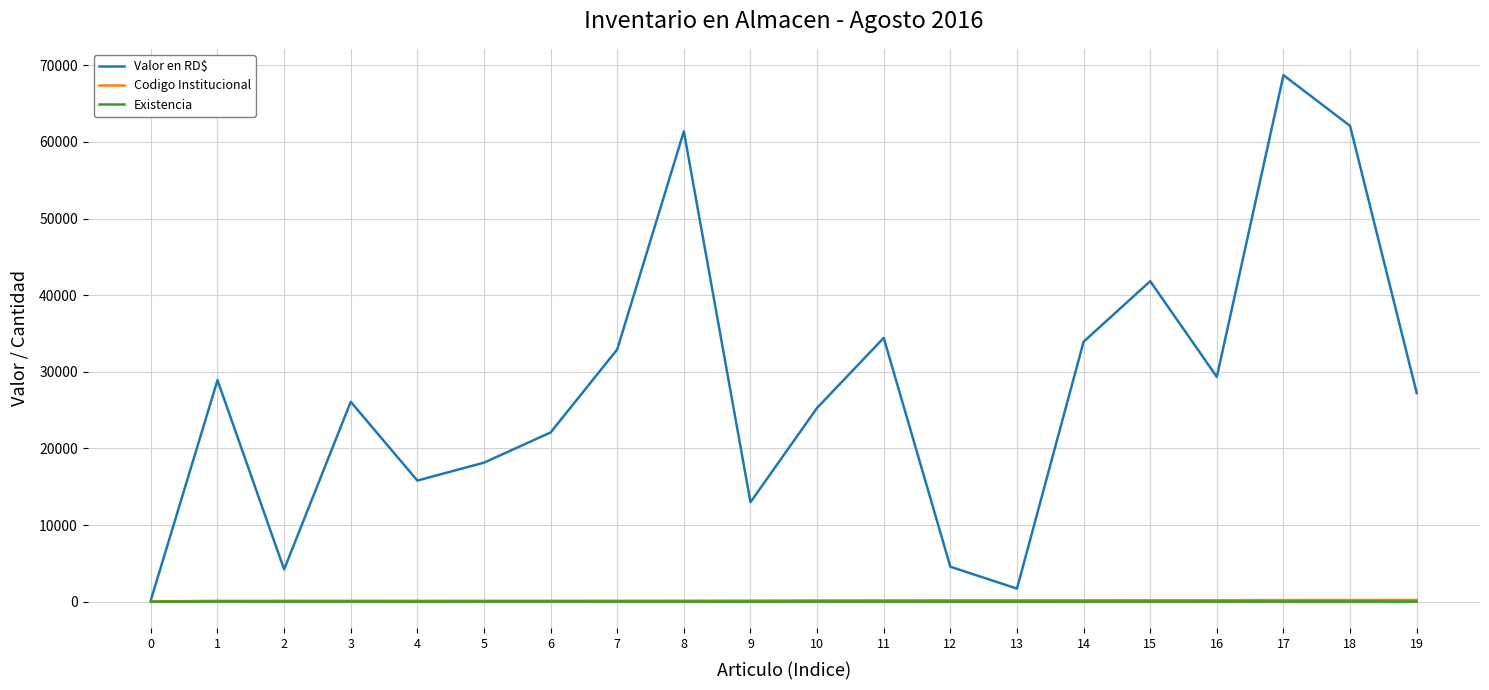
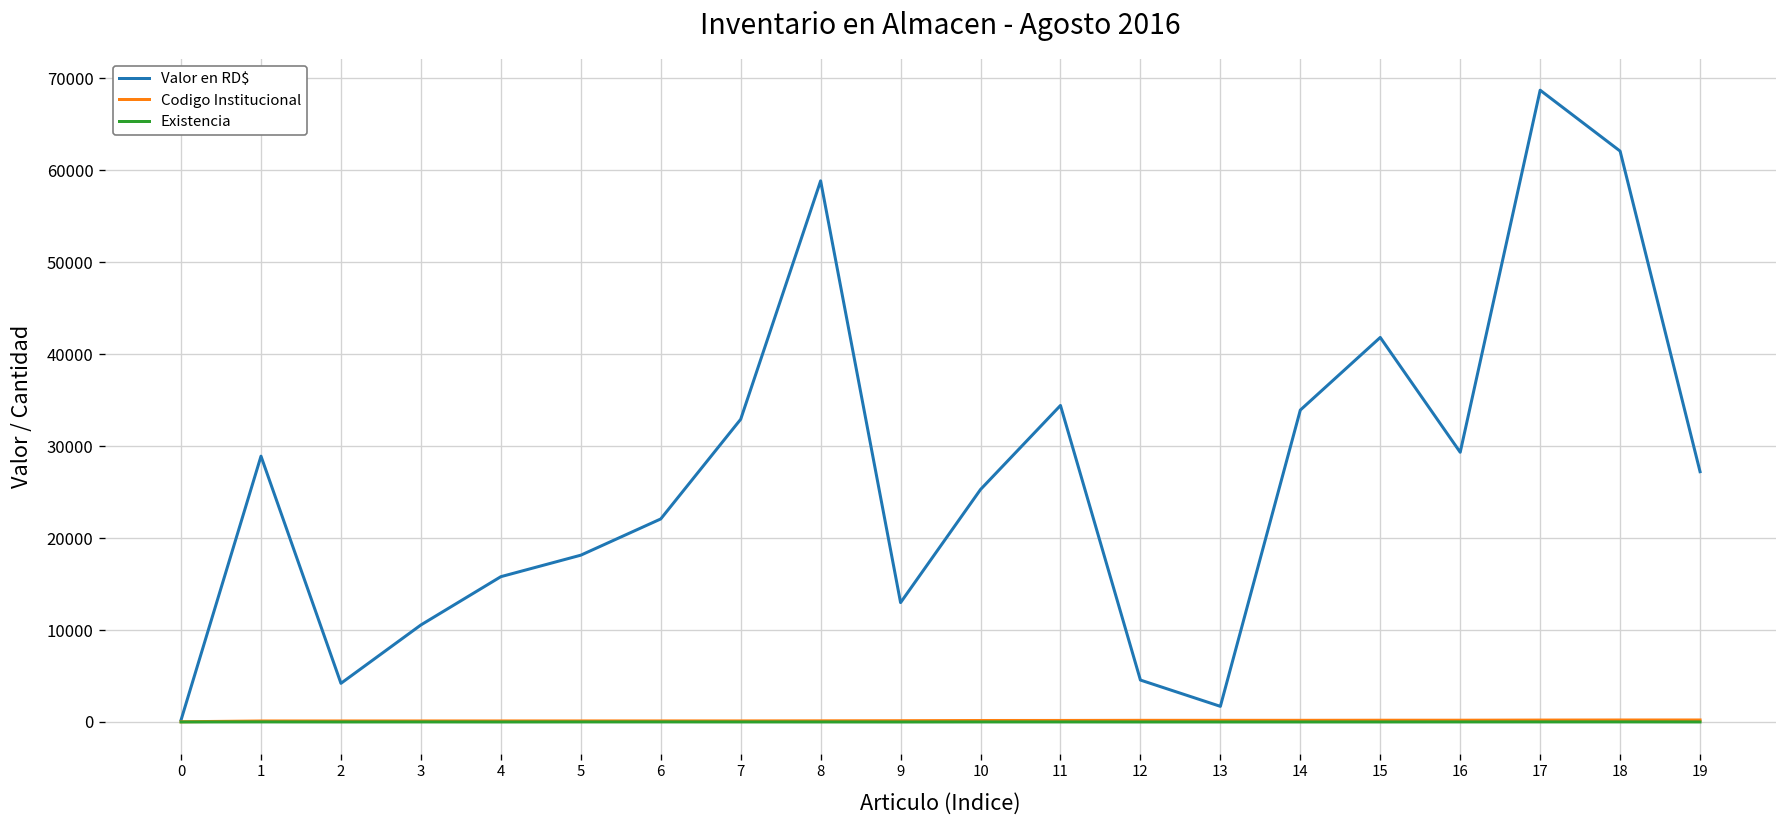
Valor en RD$, 3: 26000 -> 11000
Valor en RD$, 8: 61000 -> 59000
